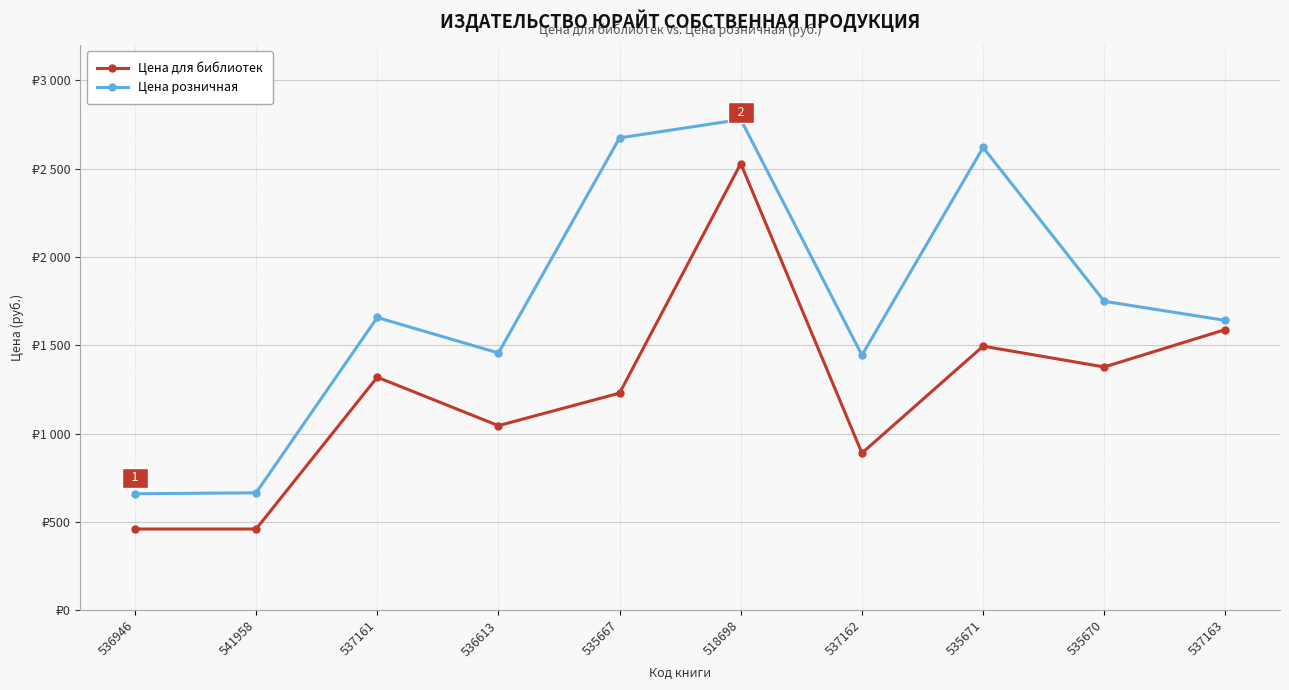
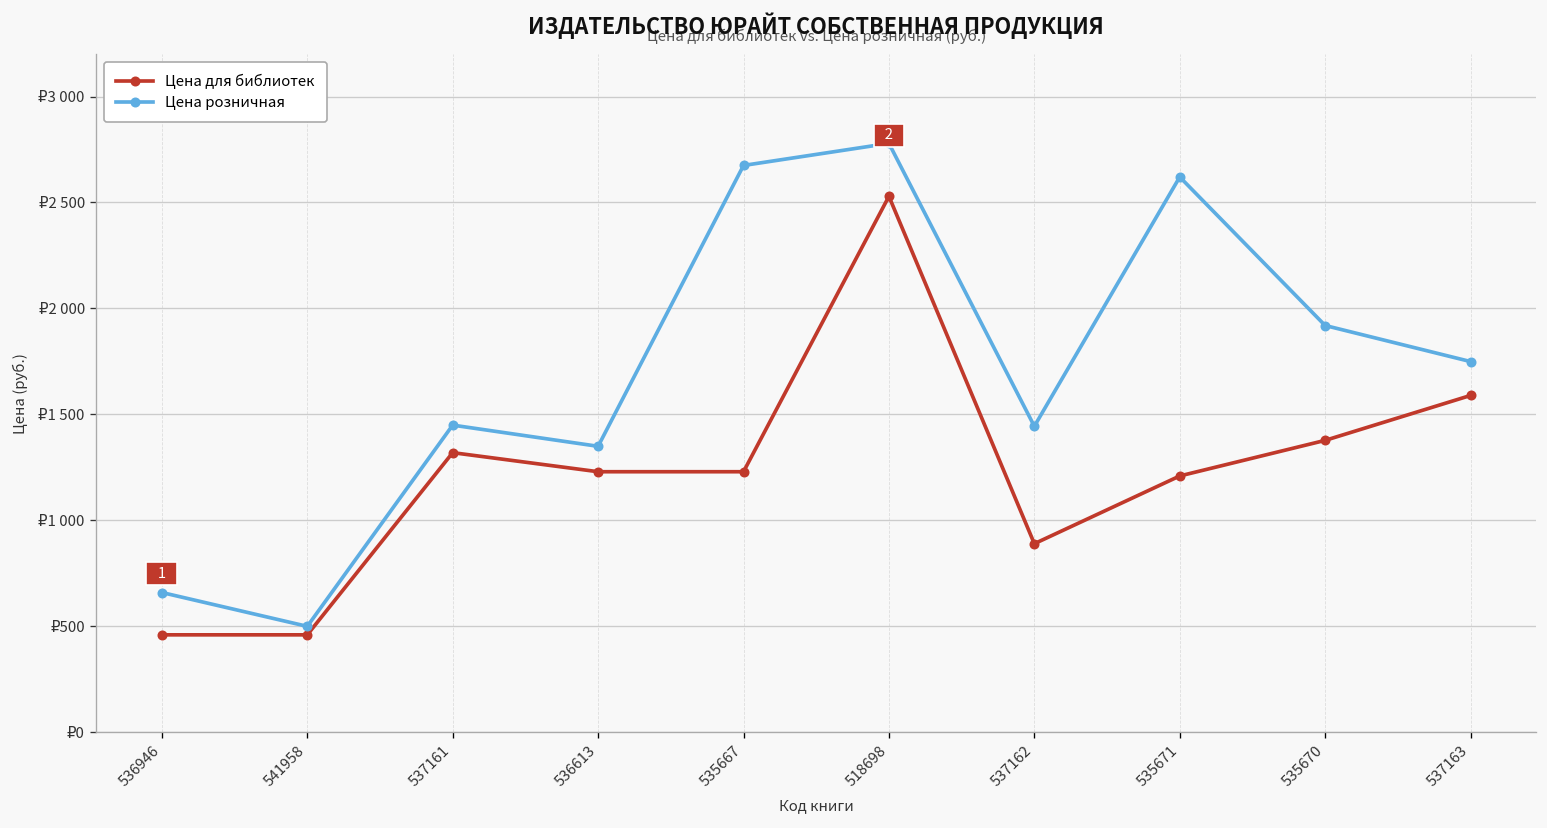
Цена розничная, 541958: ₽660 -> ₽500
Цена розничная, 537161: ₽1660 -> ₽1450
Цена для библиотек, 536613: ₽1040 -> ₽1230
Цена розничная, 536613: ₽1460 -> ₽1350
Цена для библиотек, 535671: ₽1490 -> ₽1210
Цена розничная, 535670: ₽1750 -> ₽1920
Цена розничная, 537163: ₽1640 -> ₽1750
